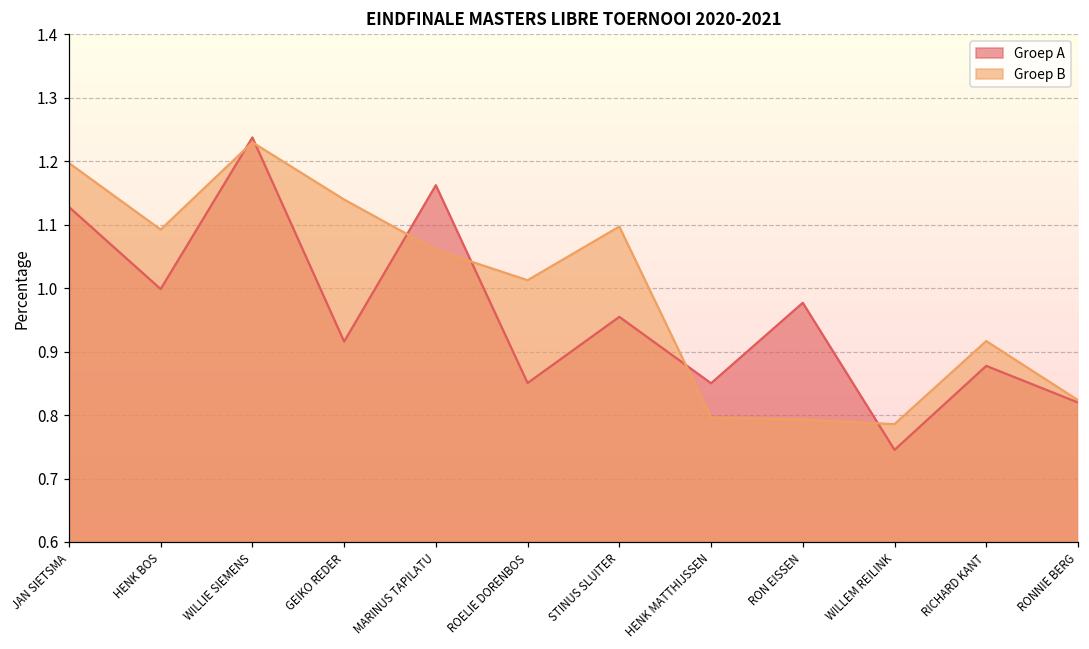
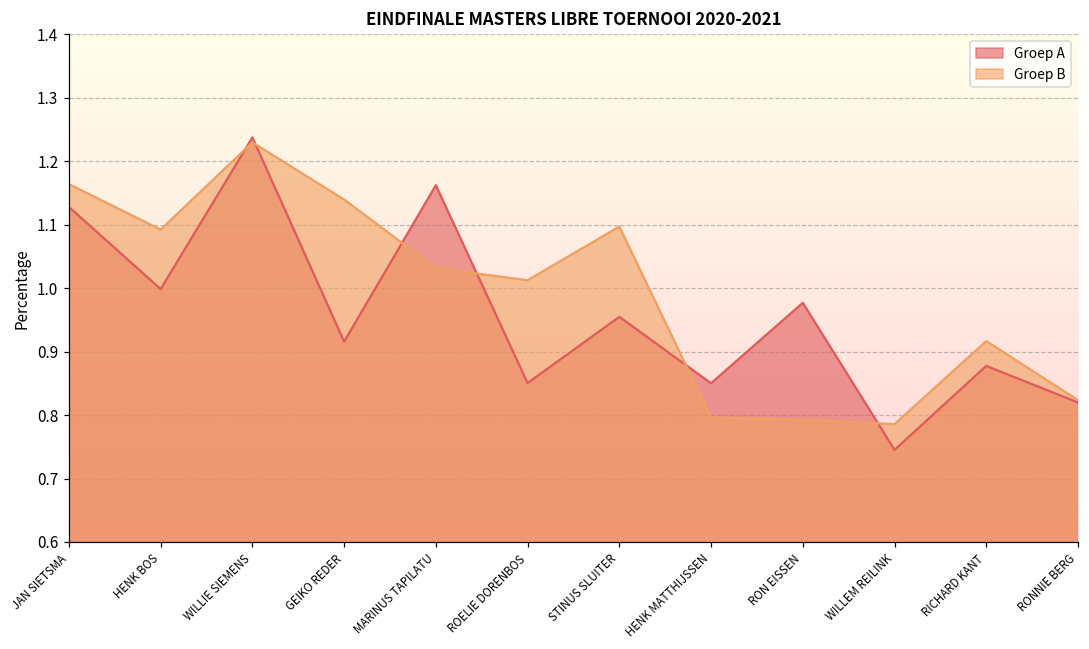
Groep B, JAN SIETSMA: 1.20 -> 1.16
Groep B, MARINUS TAPILATU: 1.06 -> 1.03
